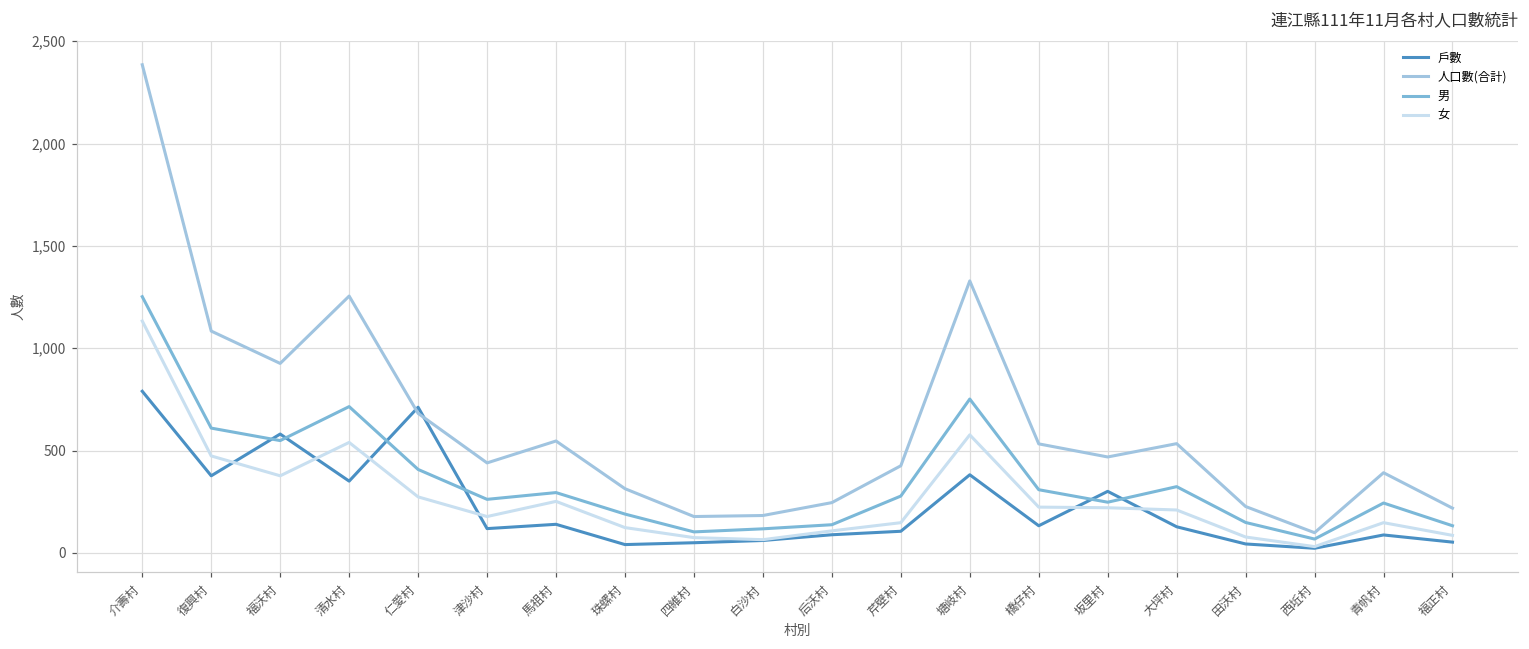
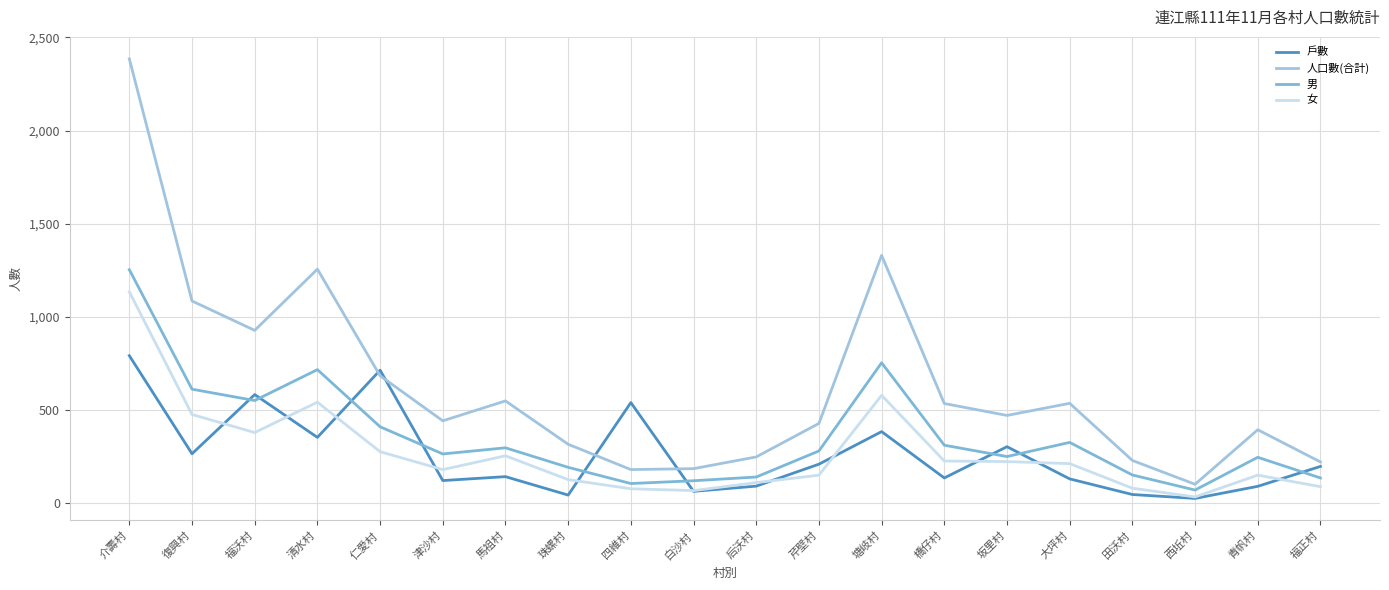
戶數, 復興村: 380 -> 260
戶數, 四維村: 50 -> 540
戶數, 芹壁村: 110 -> 210
戶數, 福正村: 50 -> 200
